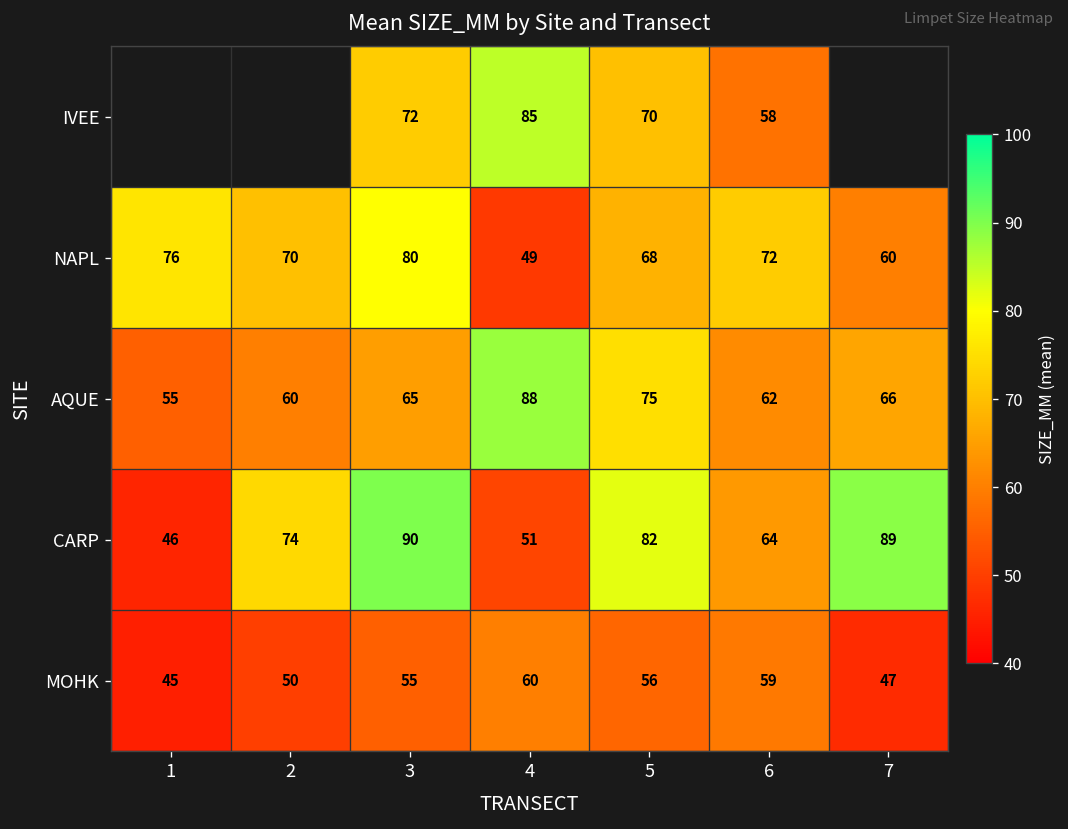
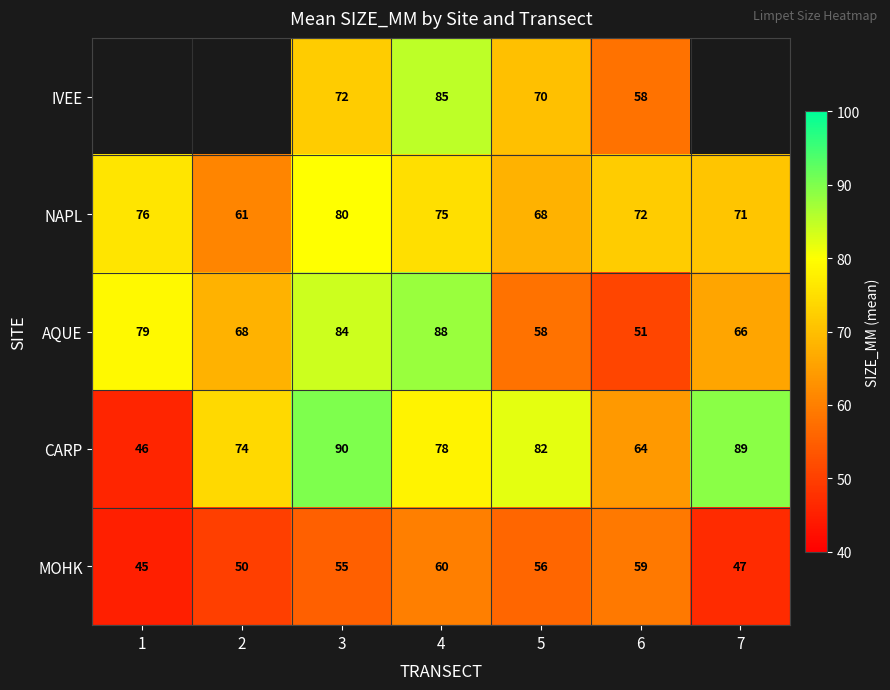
NAPL, 2: 70 -> 61
NAPL, 4: 49 -> 75
NAPL, 7: 60 -> 71
AQUE, 1: 55 -> 79
AQUE, 2: 60 -> 68
AQUE, 3: 65 -> 84
AQUE, 5: 75 -> 58
AQUE, 6: 62 -> 51
CARP, 4: 51 -> 78
